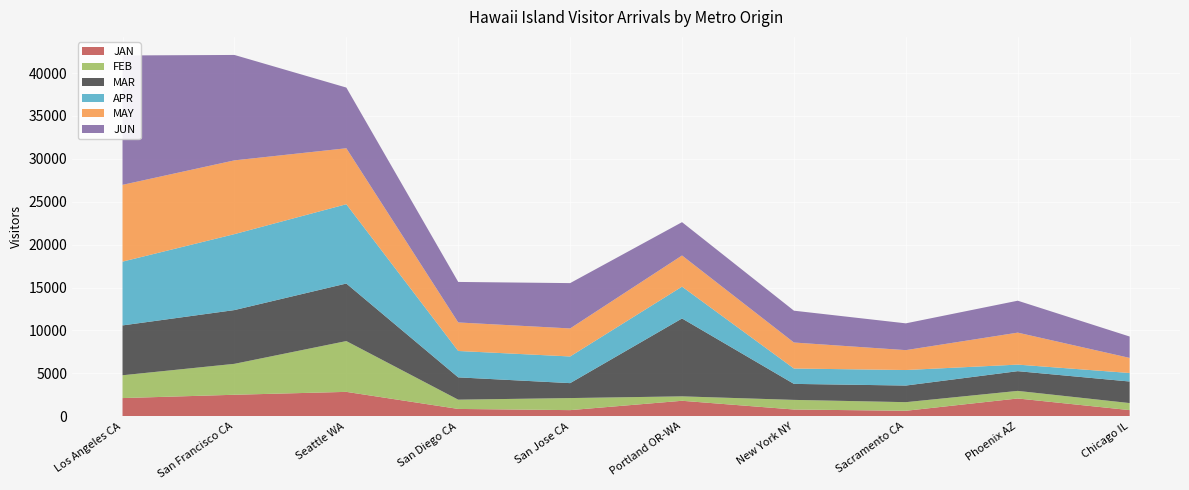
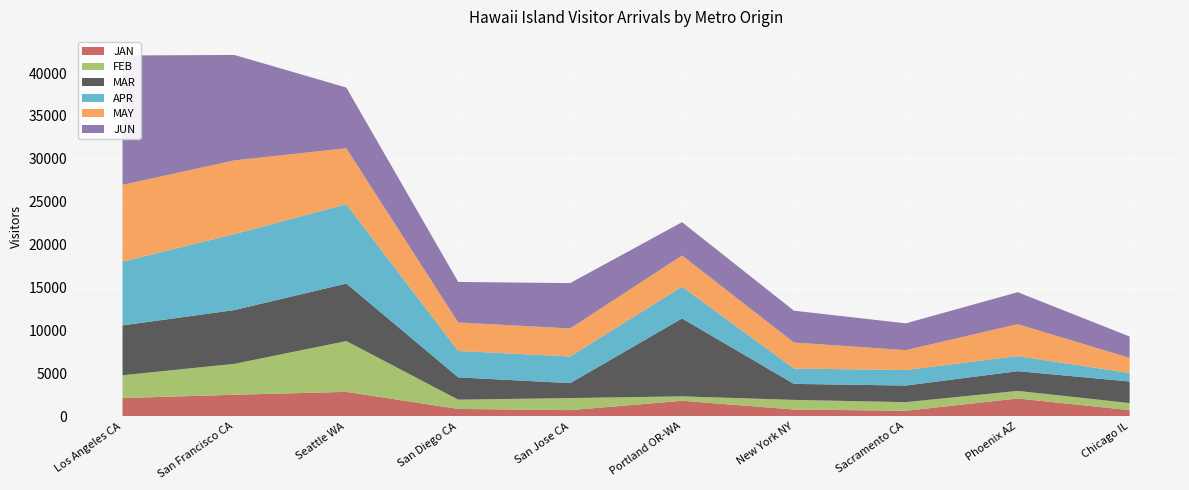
APR, Phoenix AZ: 1000 -> 2000
